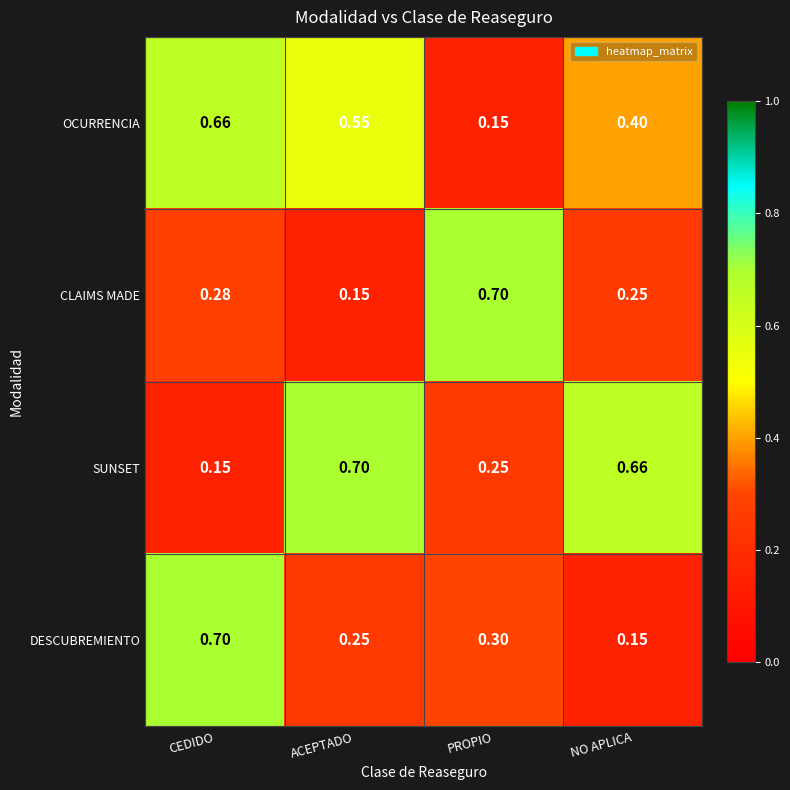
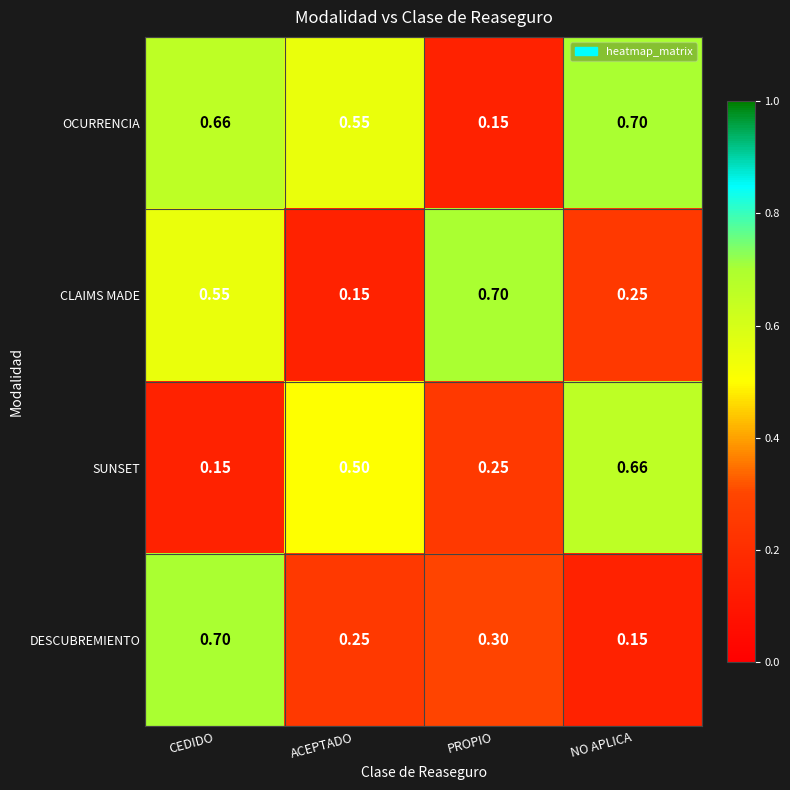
OCURRENCIA, NO APLICA: 0.40 -> 0.70
CLAIMS MADE, CEDIDO: 0.28 -> 0.55
SUNSET, ACEPTADO: 0.70 -> 0.50
